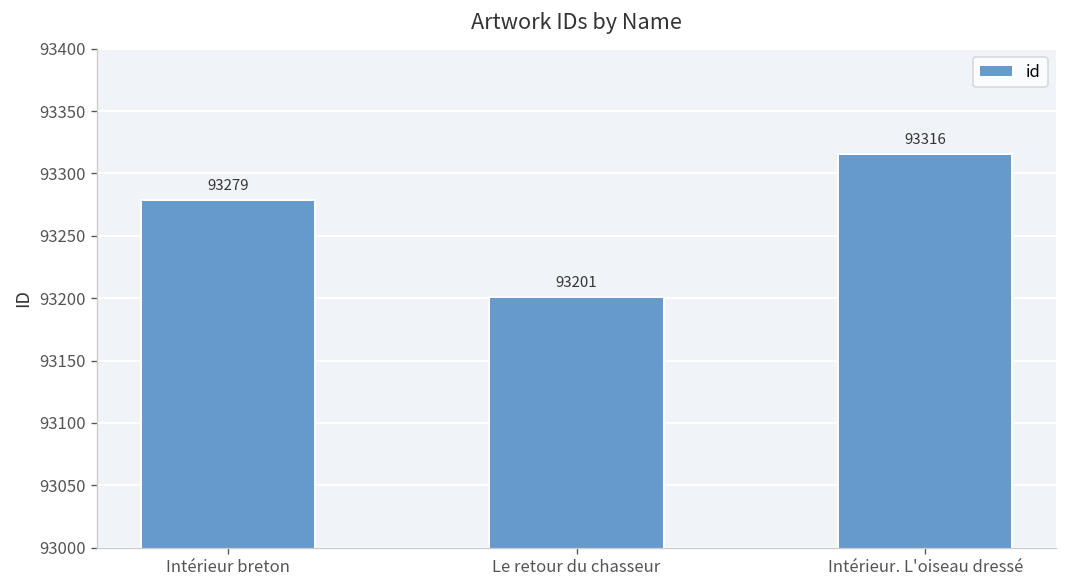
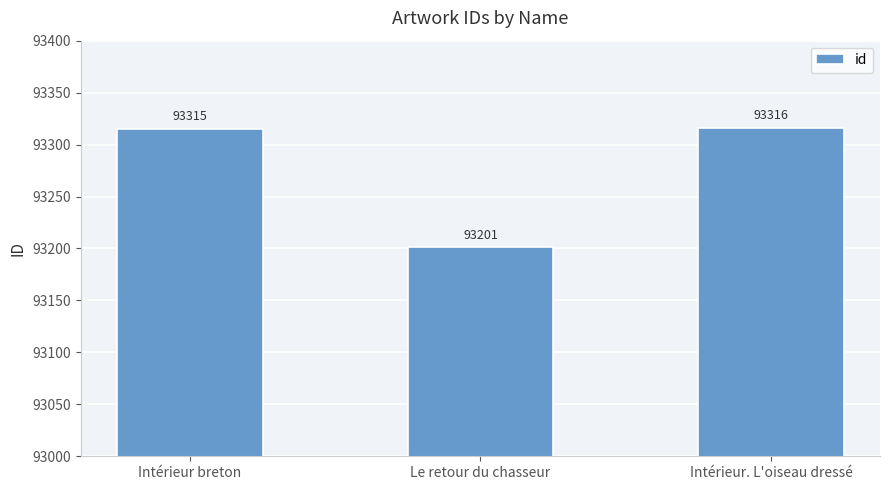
Intérieur breton: 93279 -> 93315
